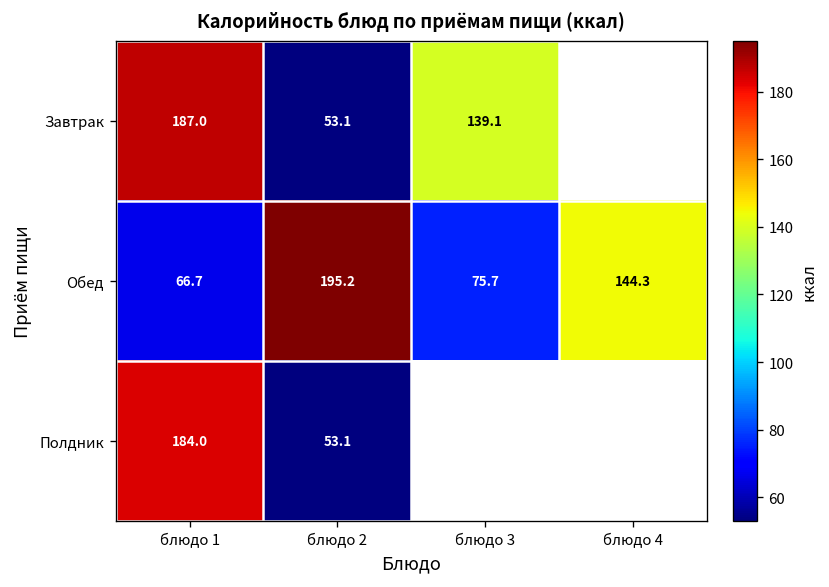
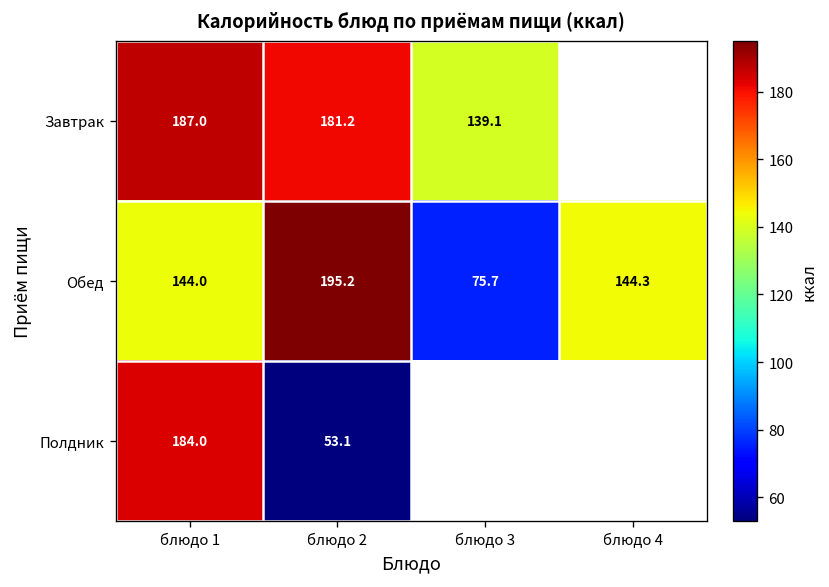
Завтрак, блюдо 2: 53.1 -> 181.2
Обед, блюдо 1: 66.7 -> 144.0
